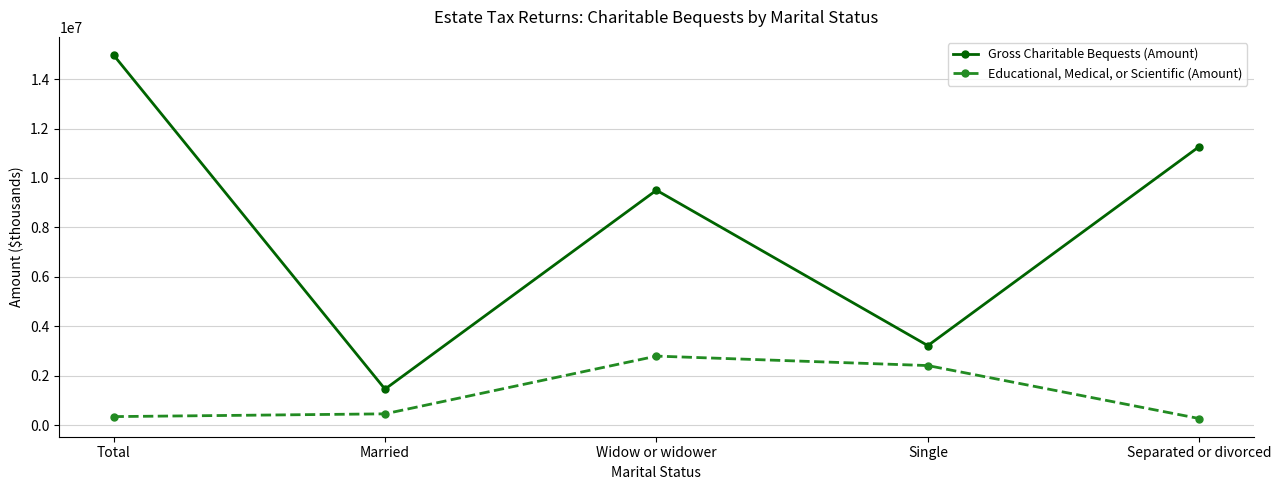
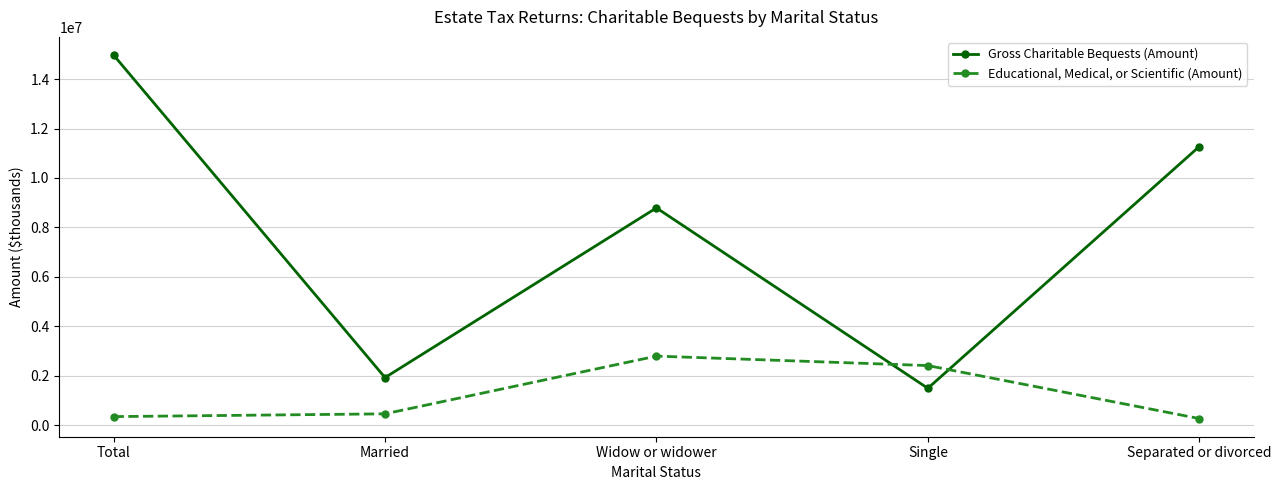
Gross Charitable Bequests (Amount), Married: 1500000 -> 1900000
Gross Charitable Bequests (Amount), Widow or widower: 9500000 -> 8800000
Gross Charitable Bequests (Amount), Single: 3200000 -> 1500000
